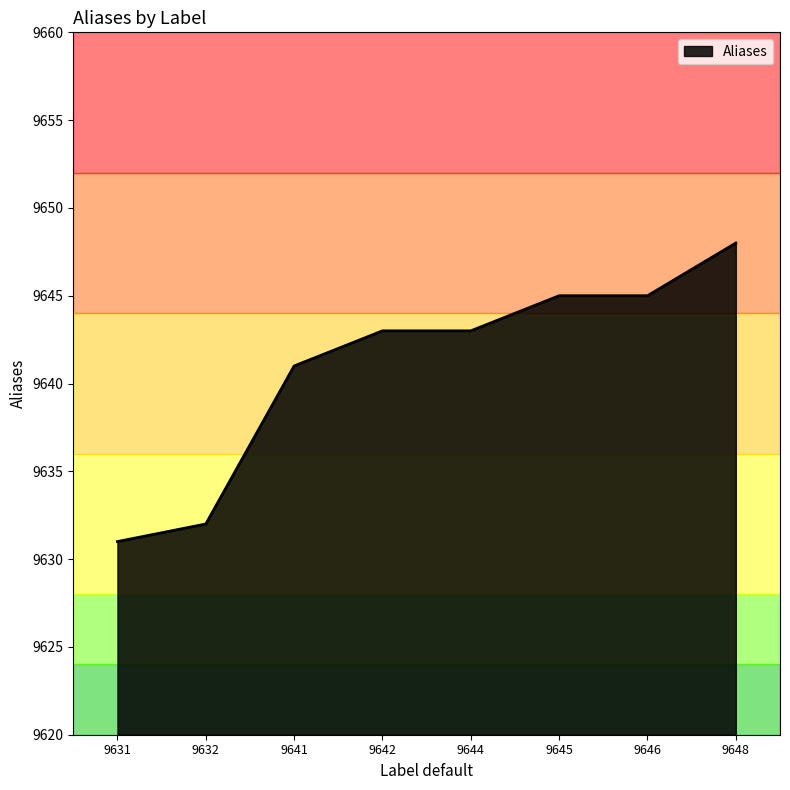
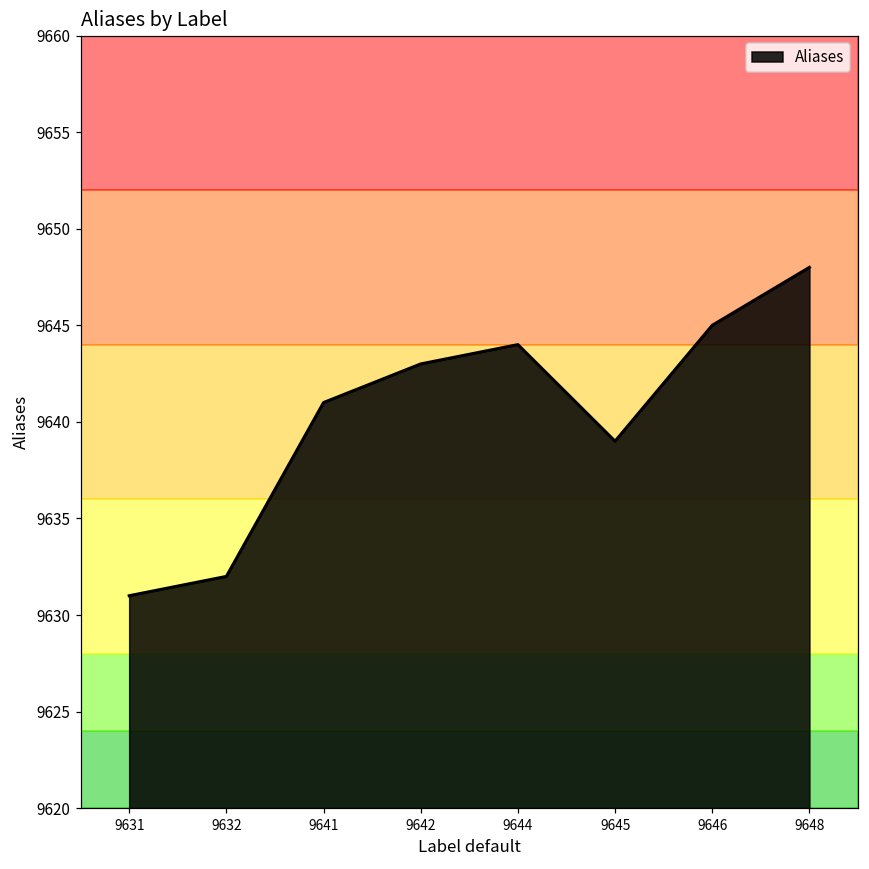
9644: 9643 -> 9644
9645: 9645 -> 9639
